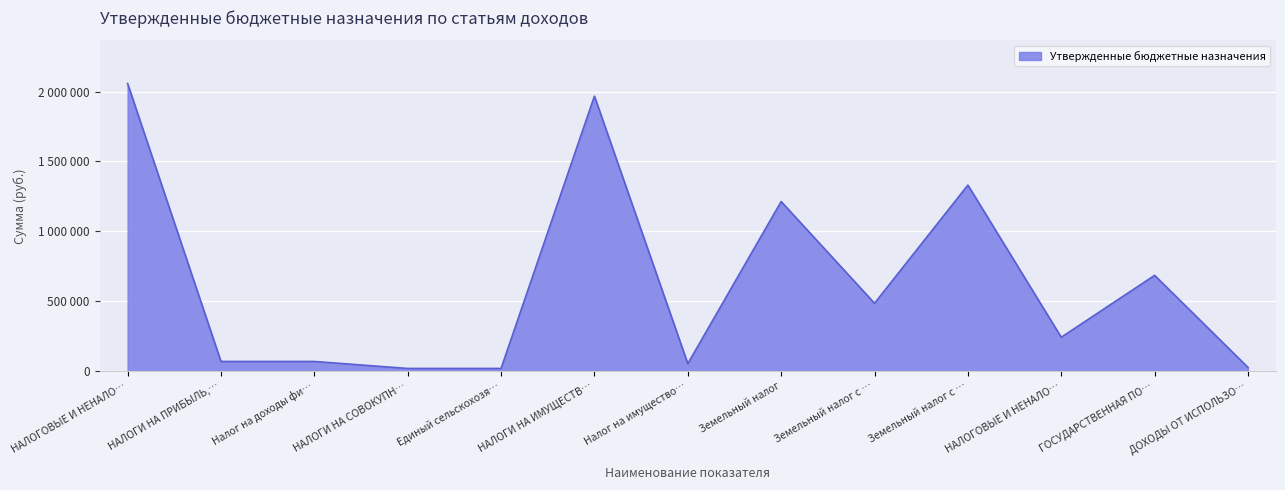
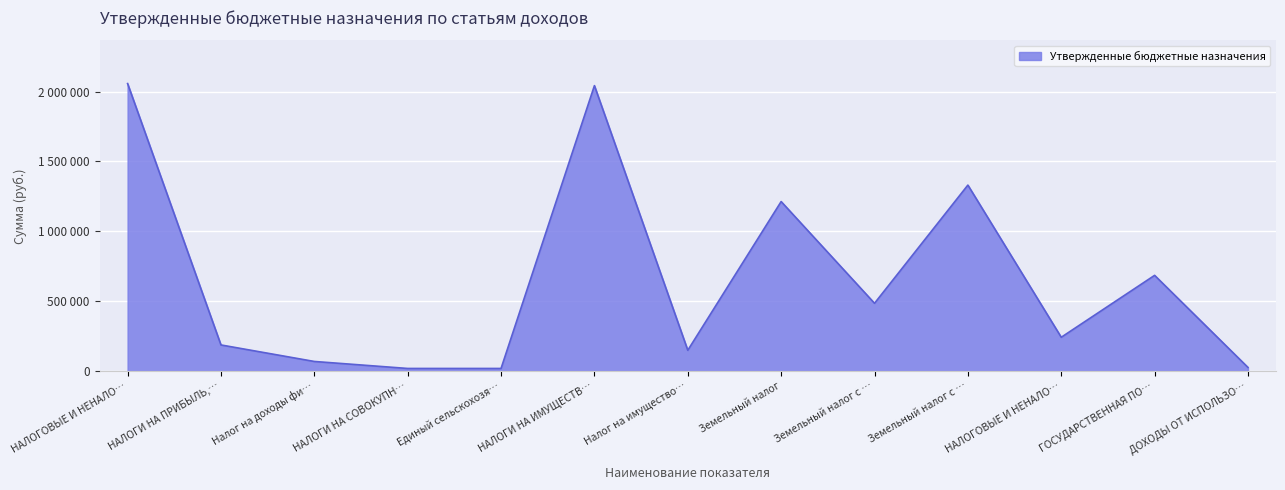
НАЛОГИ НА ПРИБЫЛЬ,…: 70000 -> 190000
НАЛОГИ НА ИМУЩЕСТВ…: 1970000 -> 2040000
Налог на имущество…: 50000 -> 150000
